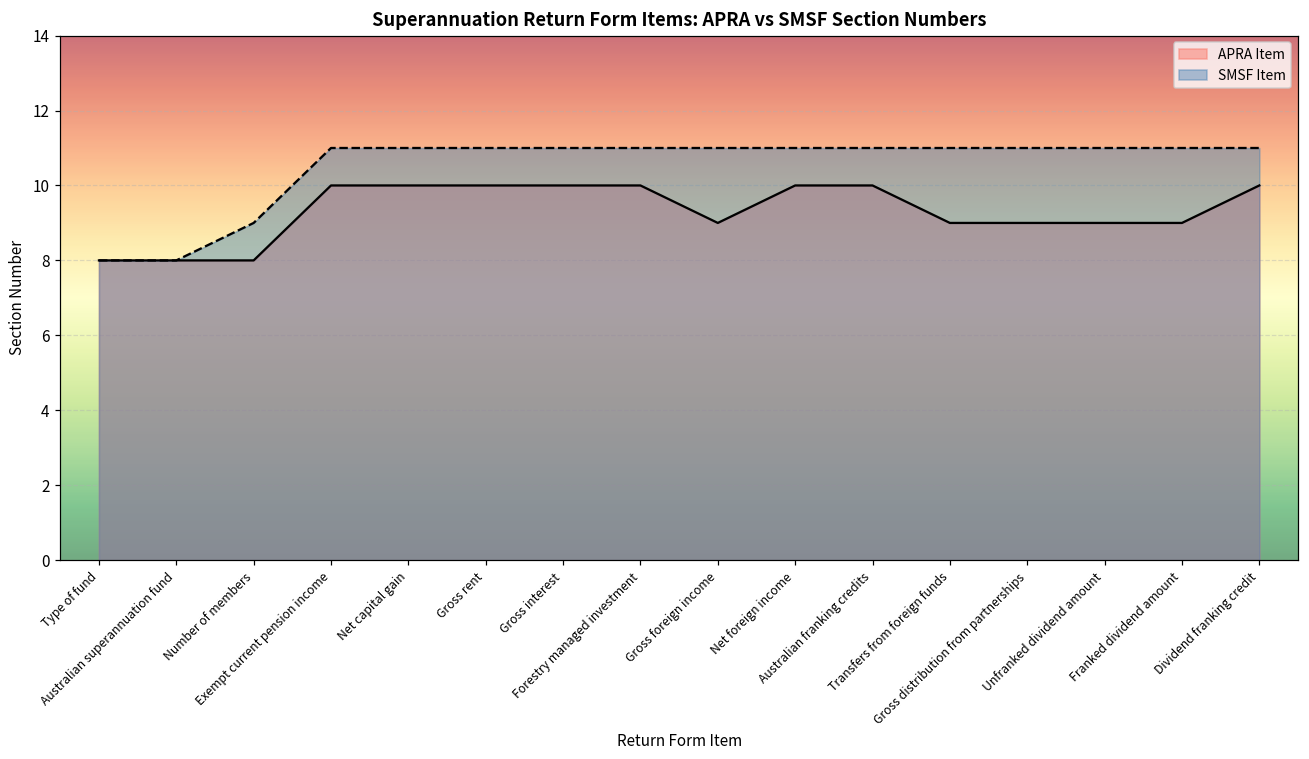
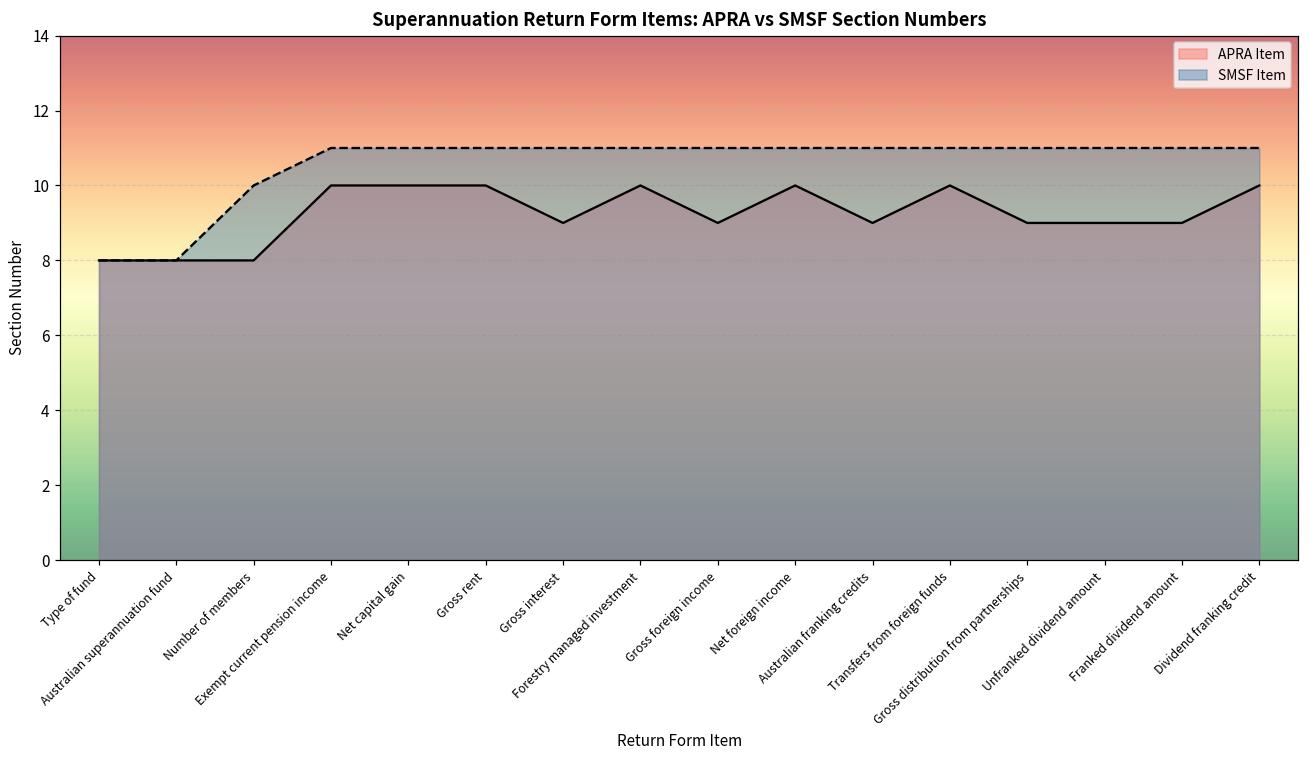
SMSF Item, Number of members: 9 -> 10
APRA Item, Gross interest: 10 -> 9
APRA Item, Australian franking credits: 10 -> 9
APRA Item, Transfers from foreign funds: 9 -> 10
